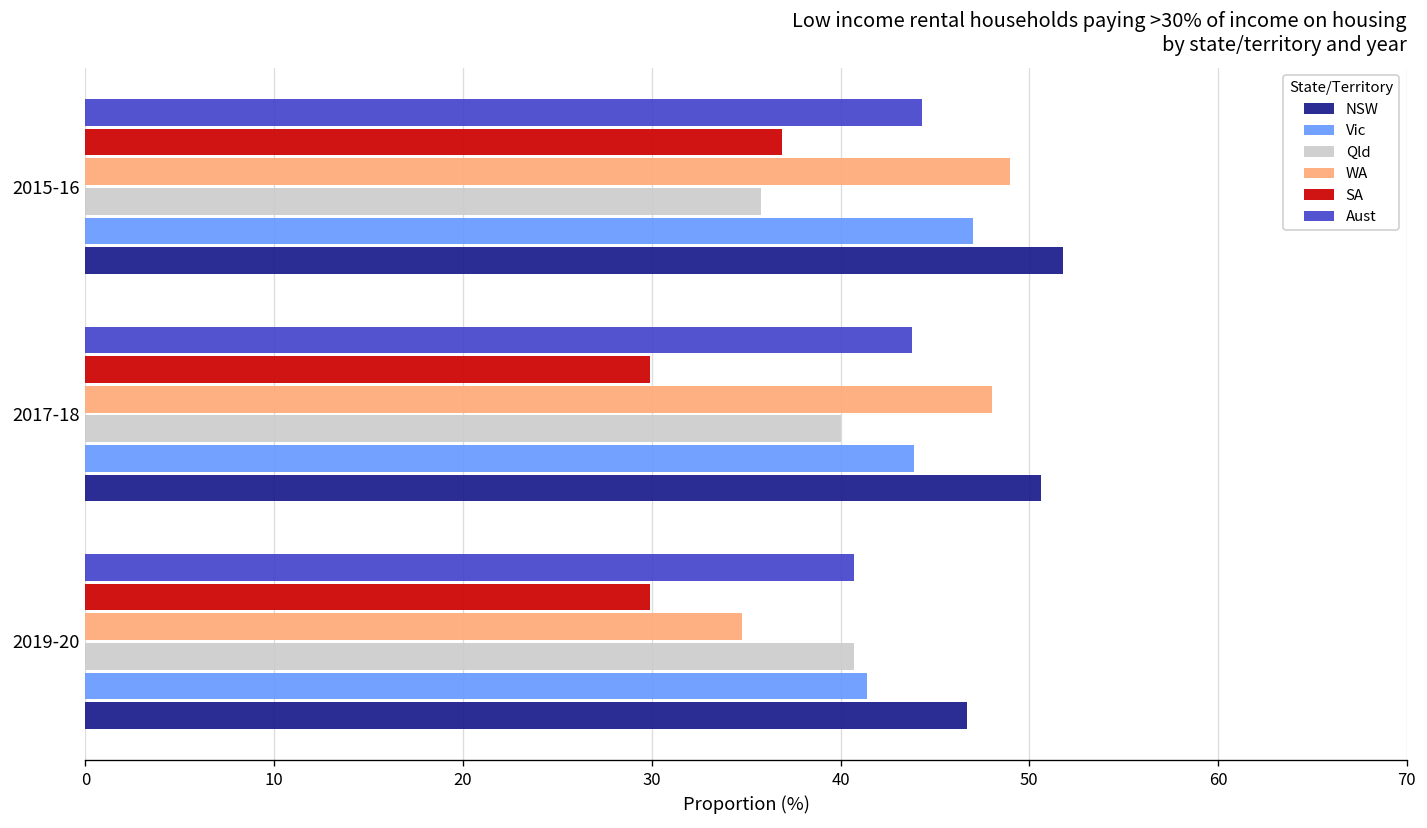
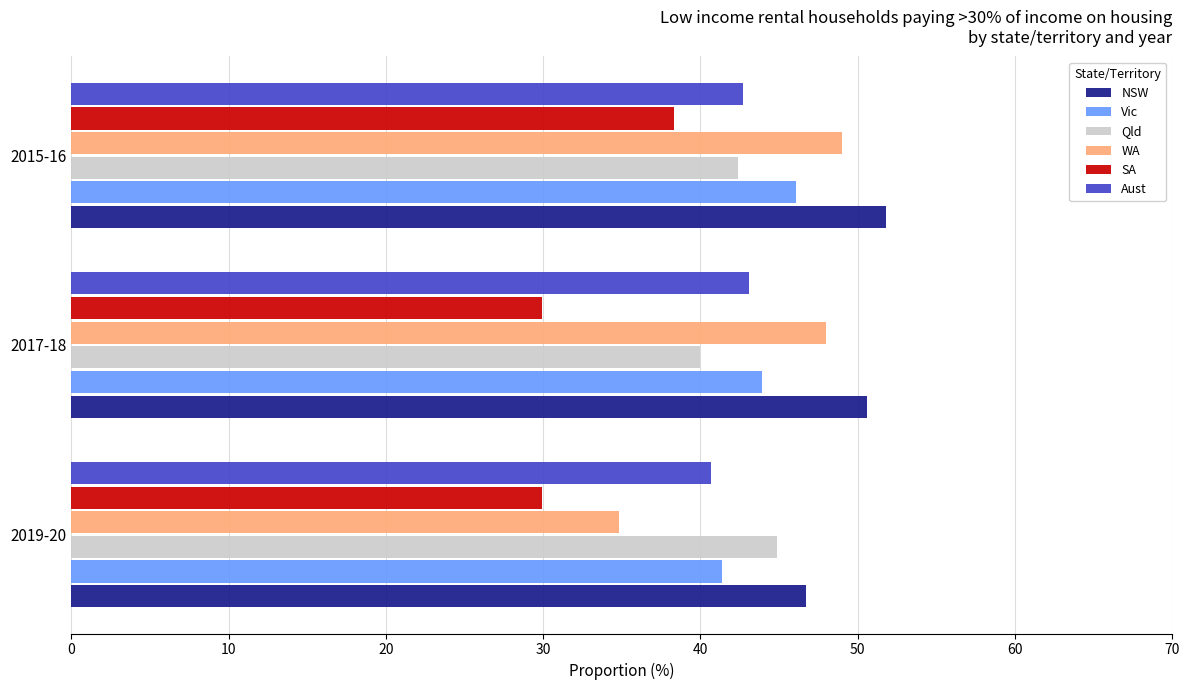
Aust, 2015-16: 44.3 -> 42.7
SA, 2015-16: 36.9 -> 38.3
Qld, 2015-16: 35.8 -> 42.4
Vic, 2015-16: 47.0 -> 46.1
Aust, 2017-18: 43.8 -> 43.1
Qld, 2019-20: 40.7 -> 44.9
